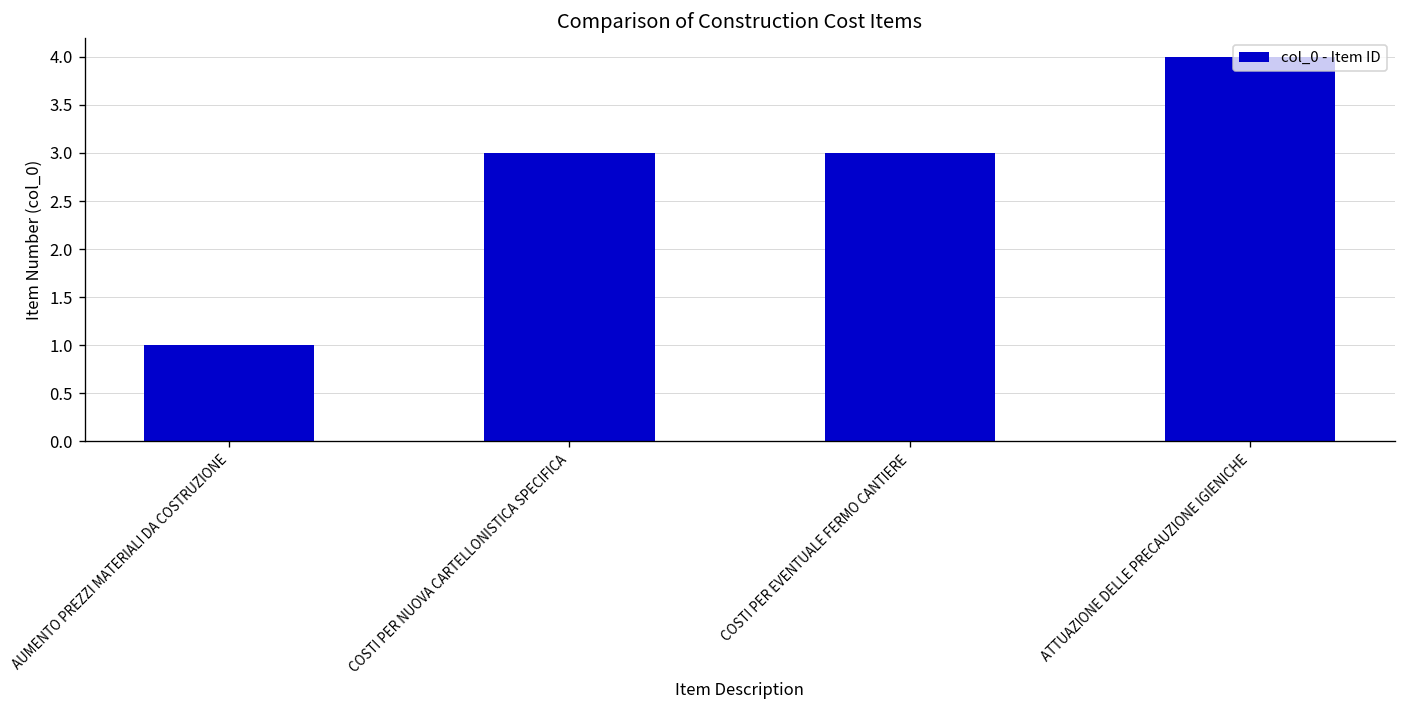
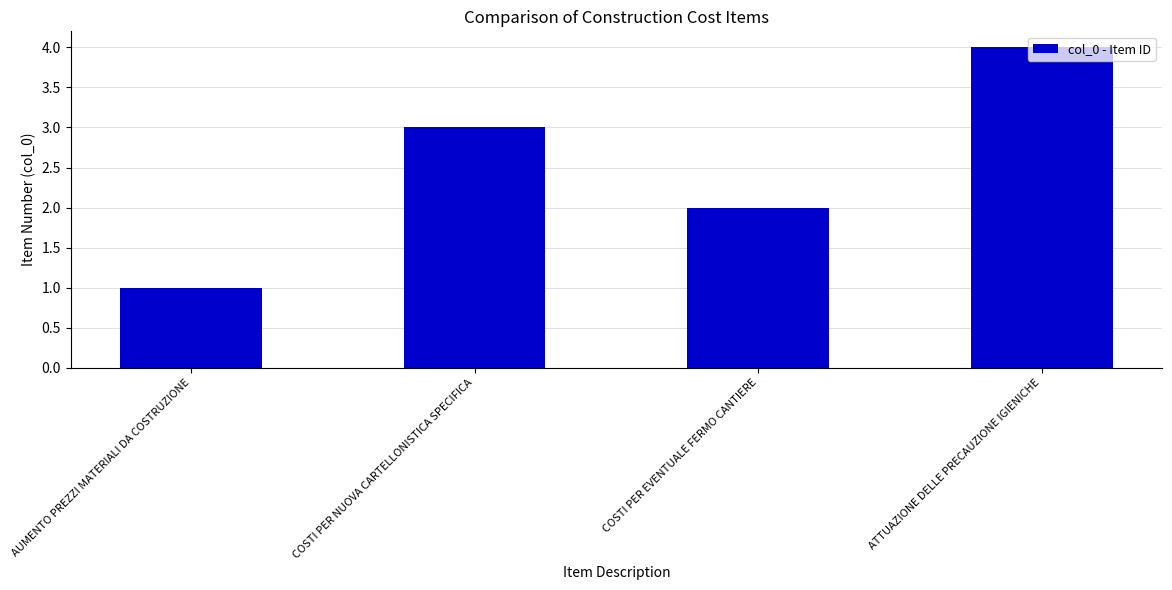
COSTI PER EVENTUALE FERMO CANTIERE: 3 -> 2
